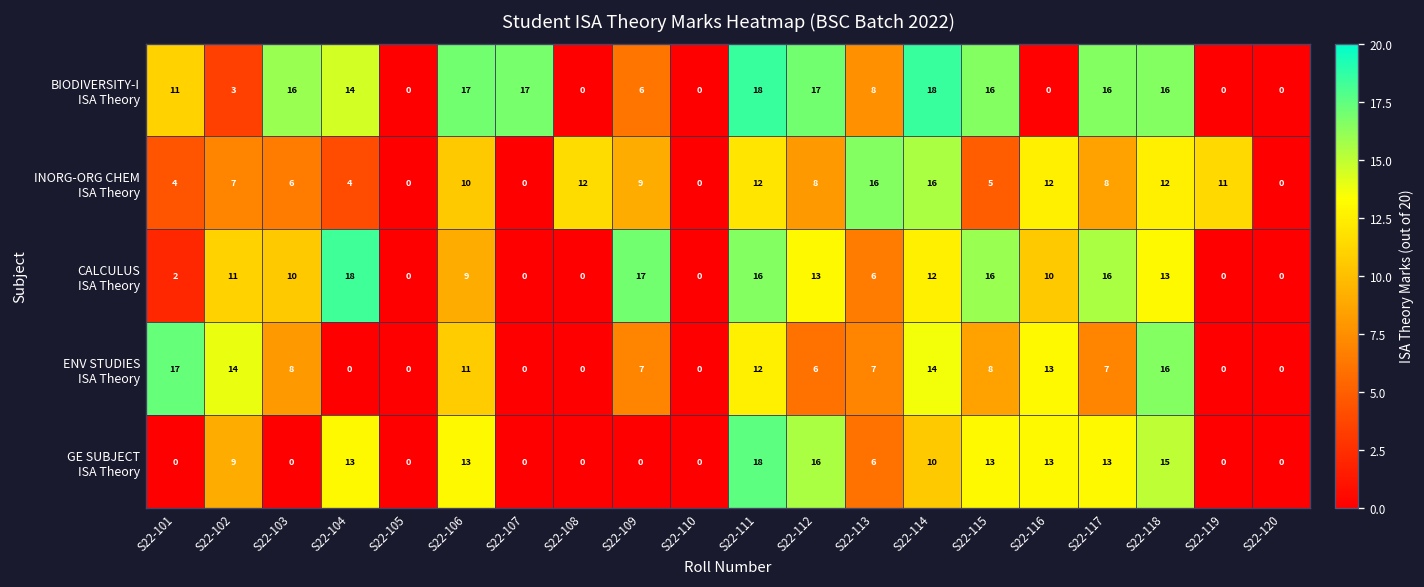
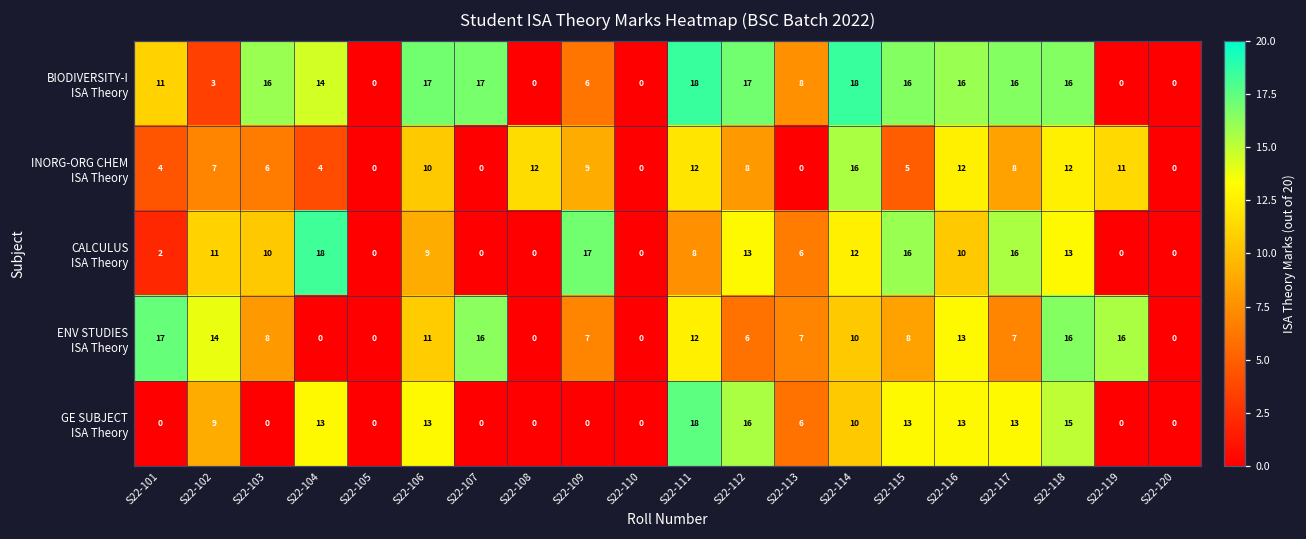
BIODIVERSITY-I ISA Theory, S22-116: 0 -> 16
INORG-ORG CHEM ISA Theory, S22-113: 16 -> 0
CALCULUS ISA Theory, S22-111: 16 -> 8
ENV STUDIES ISA Theory, S22-107: 0 -> 16
ENV STUDIES ISA Theory, S22-114: 14 -> 10
ENV STUDIES ISA Theory, S22-119: 0 -> 16
